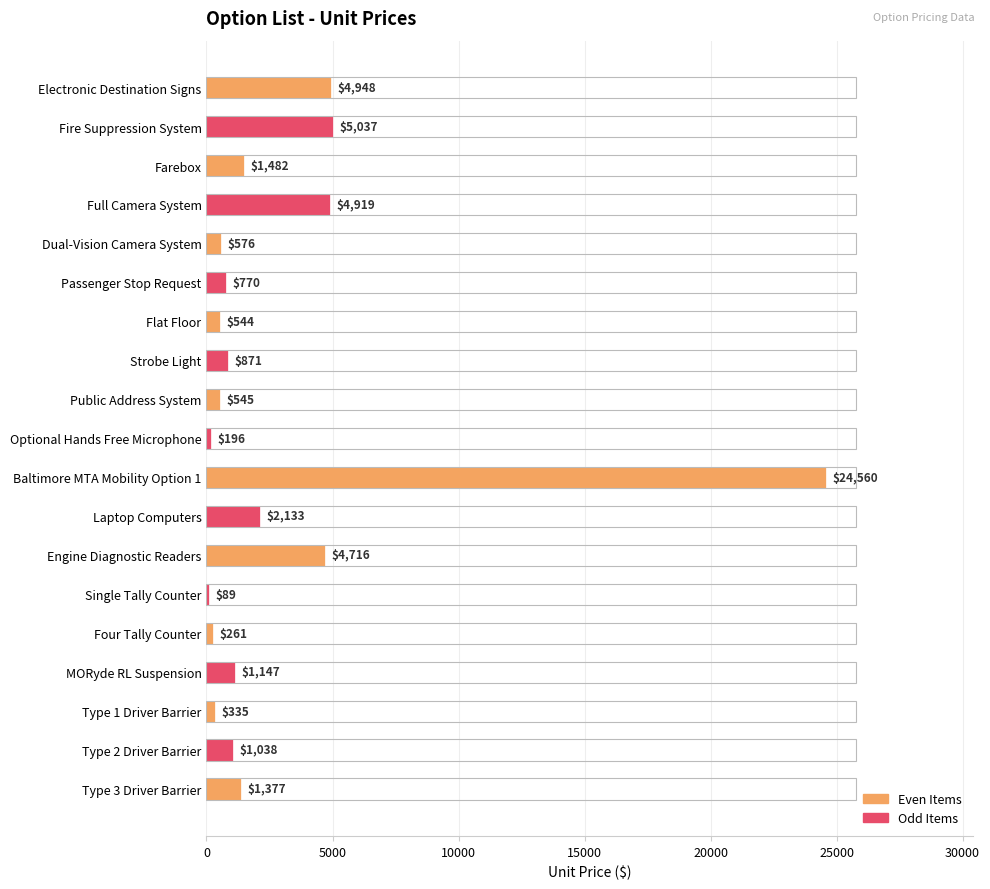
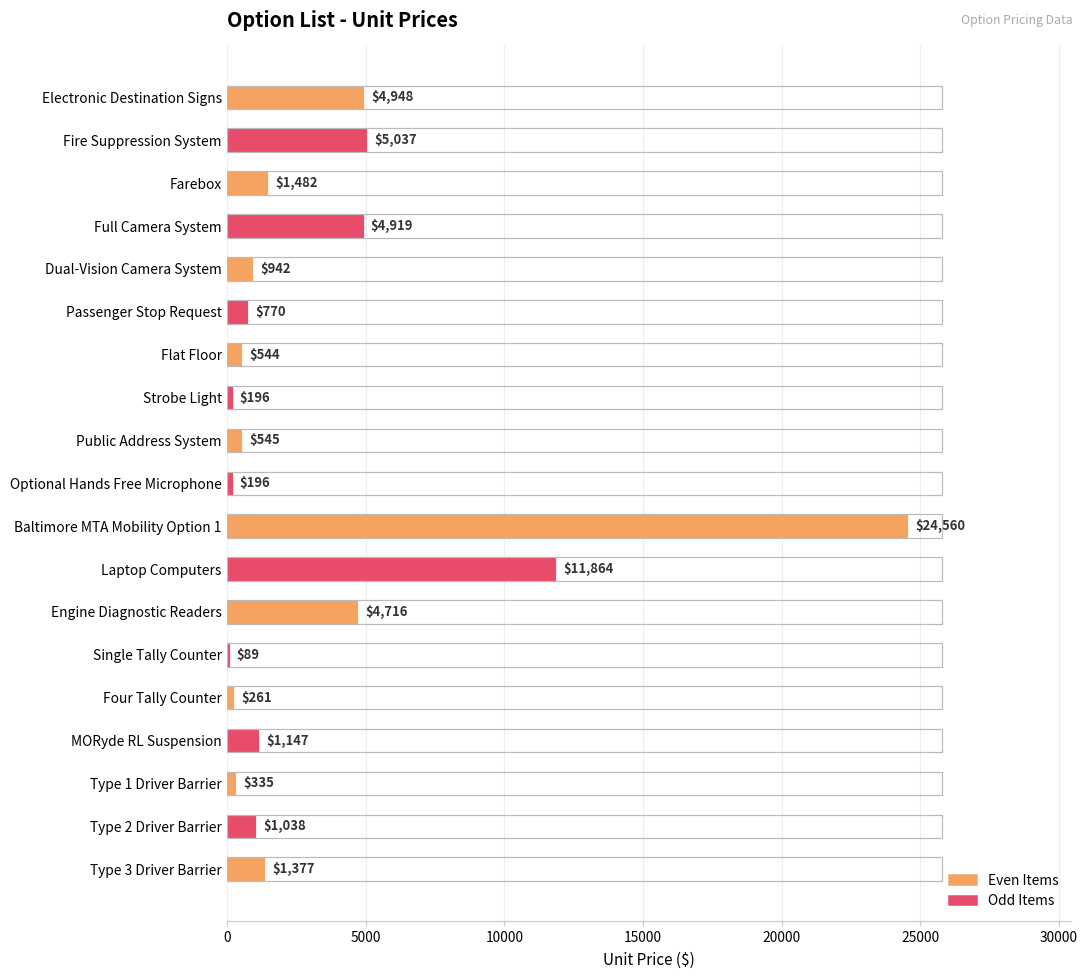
Dual-Vision Camera System: $576 -> $942
Strobe Light: $871 -> $196
Laptop Computers: $2,133 -> $11,864
